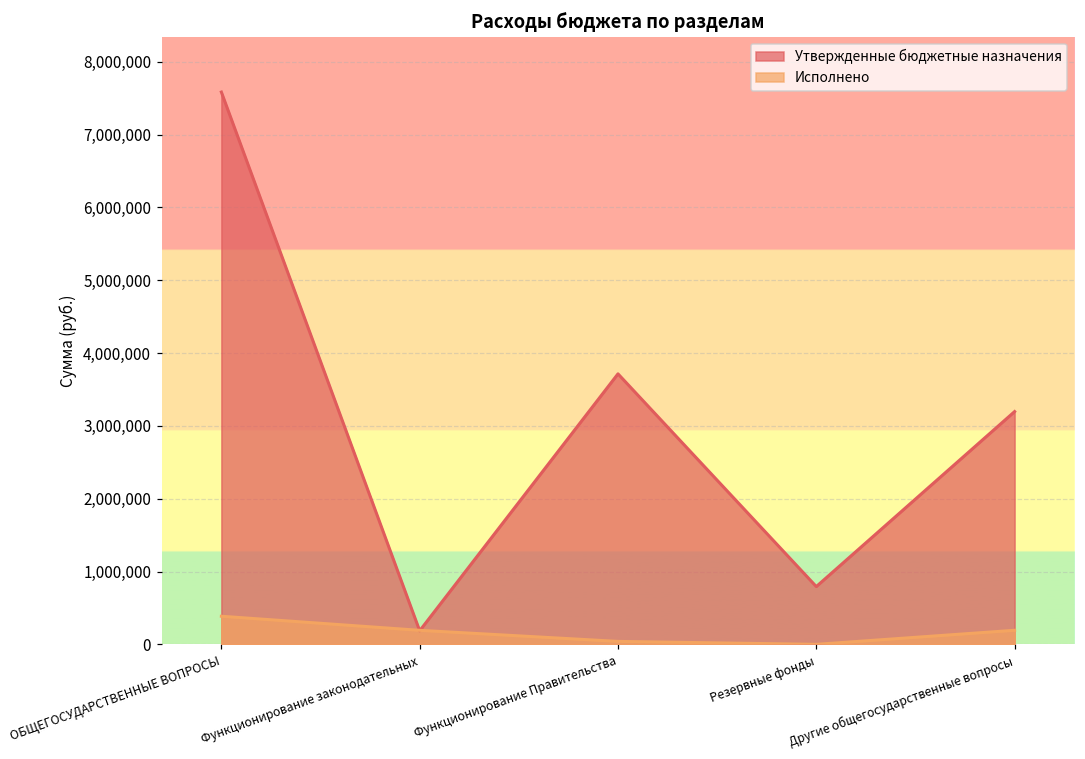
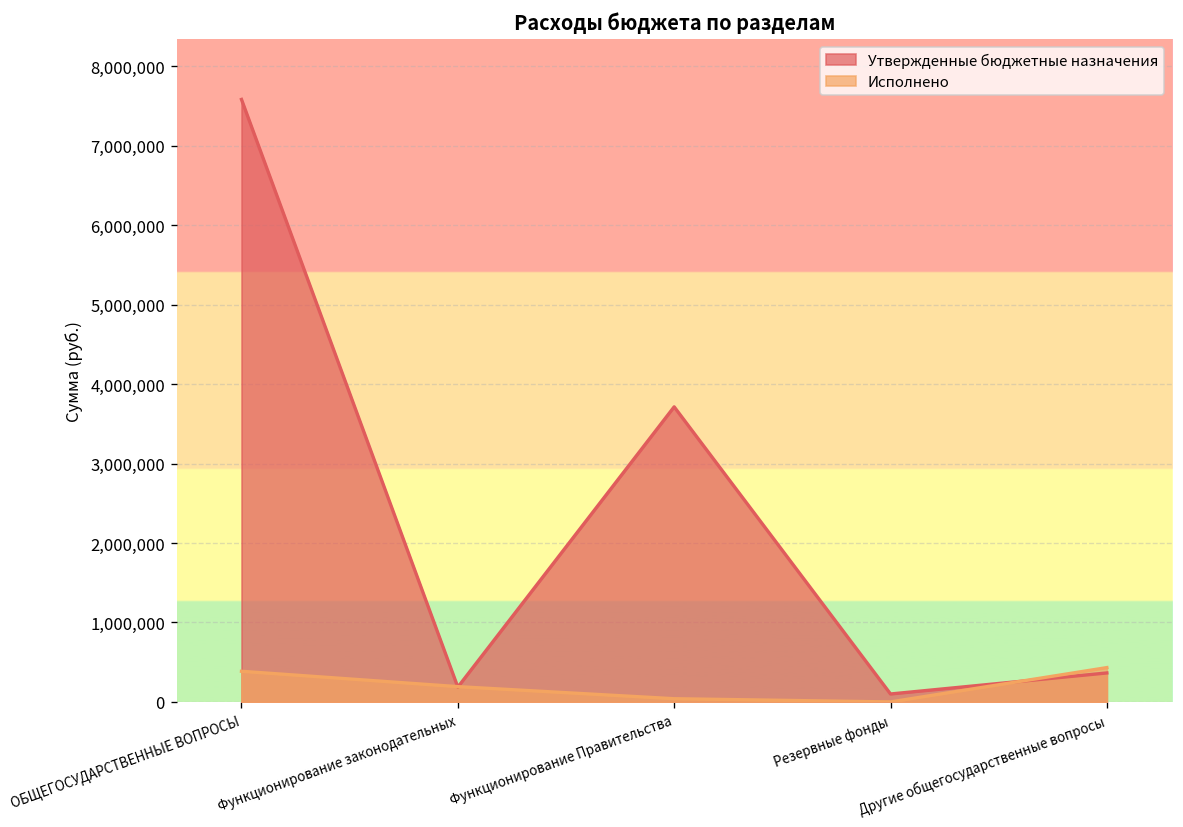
Утвержденные бюджетные назначения, Резервные фонды: 800,000 -> 100,000
Утвержденные бюджетные назначения, Другие общегосударственные вопросы: 3,200,000 -> 400,000
Исполнено, Другие общегосударственные вопросы: 200,000 -> 400,000
